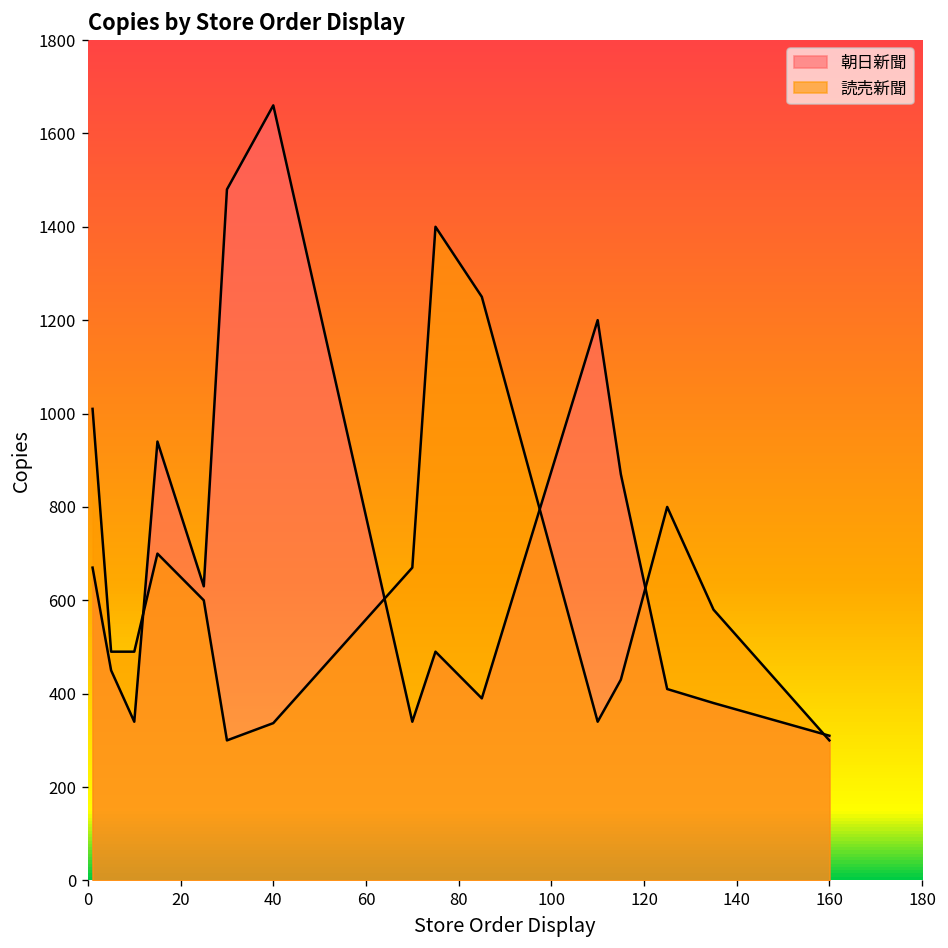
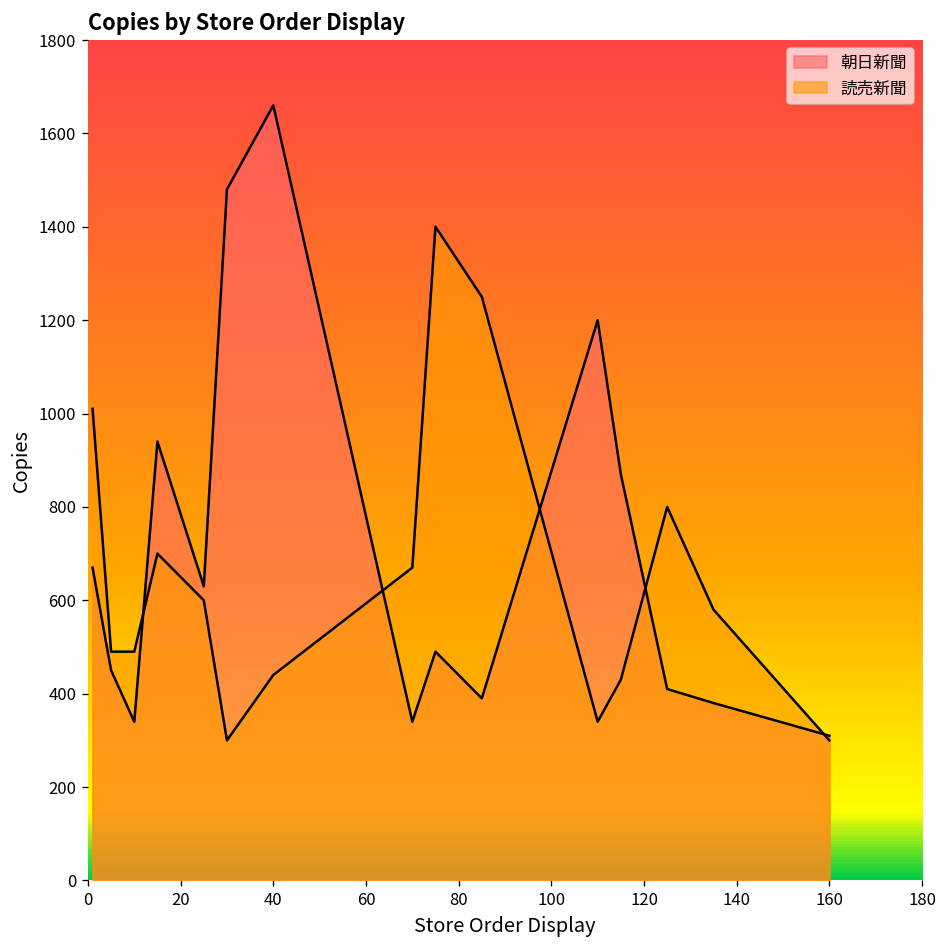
読売新聞, 40: 340 -> 440
